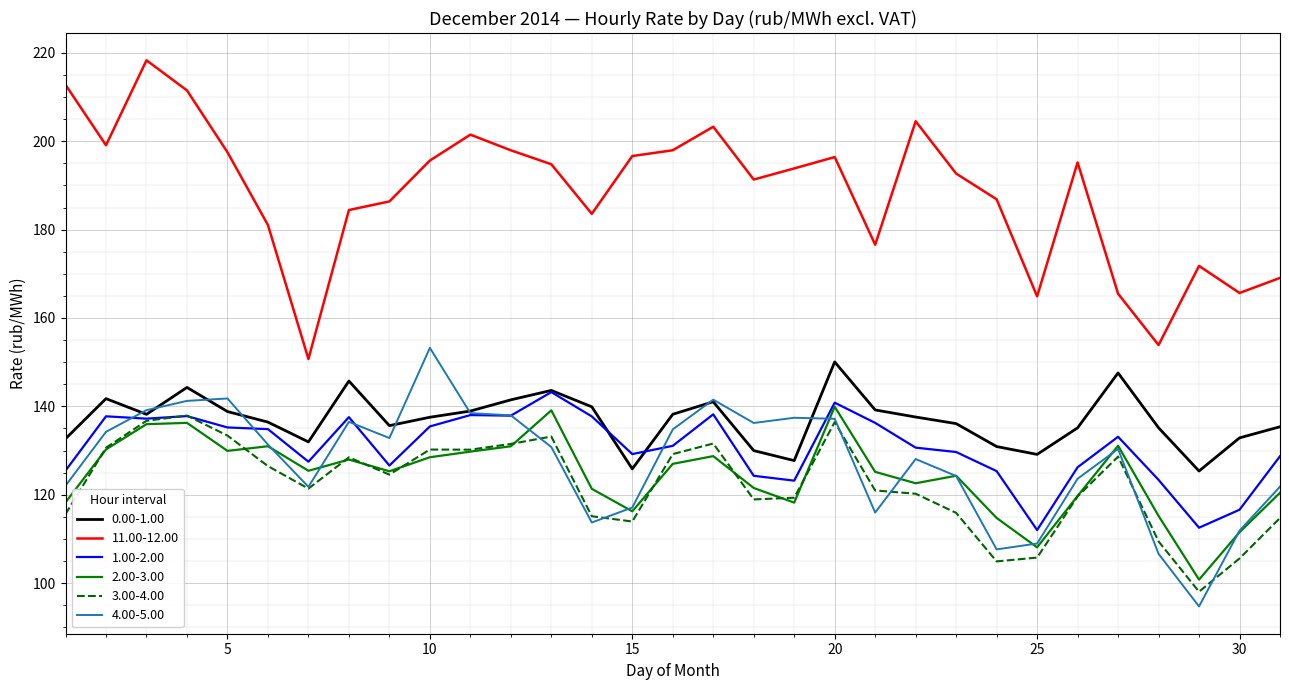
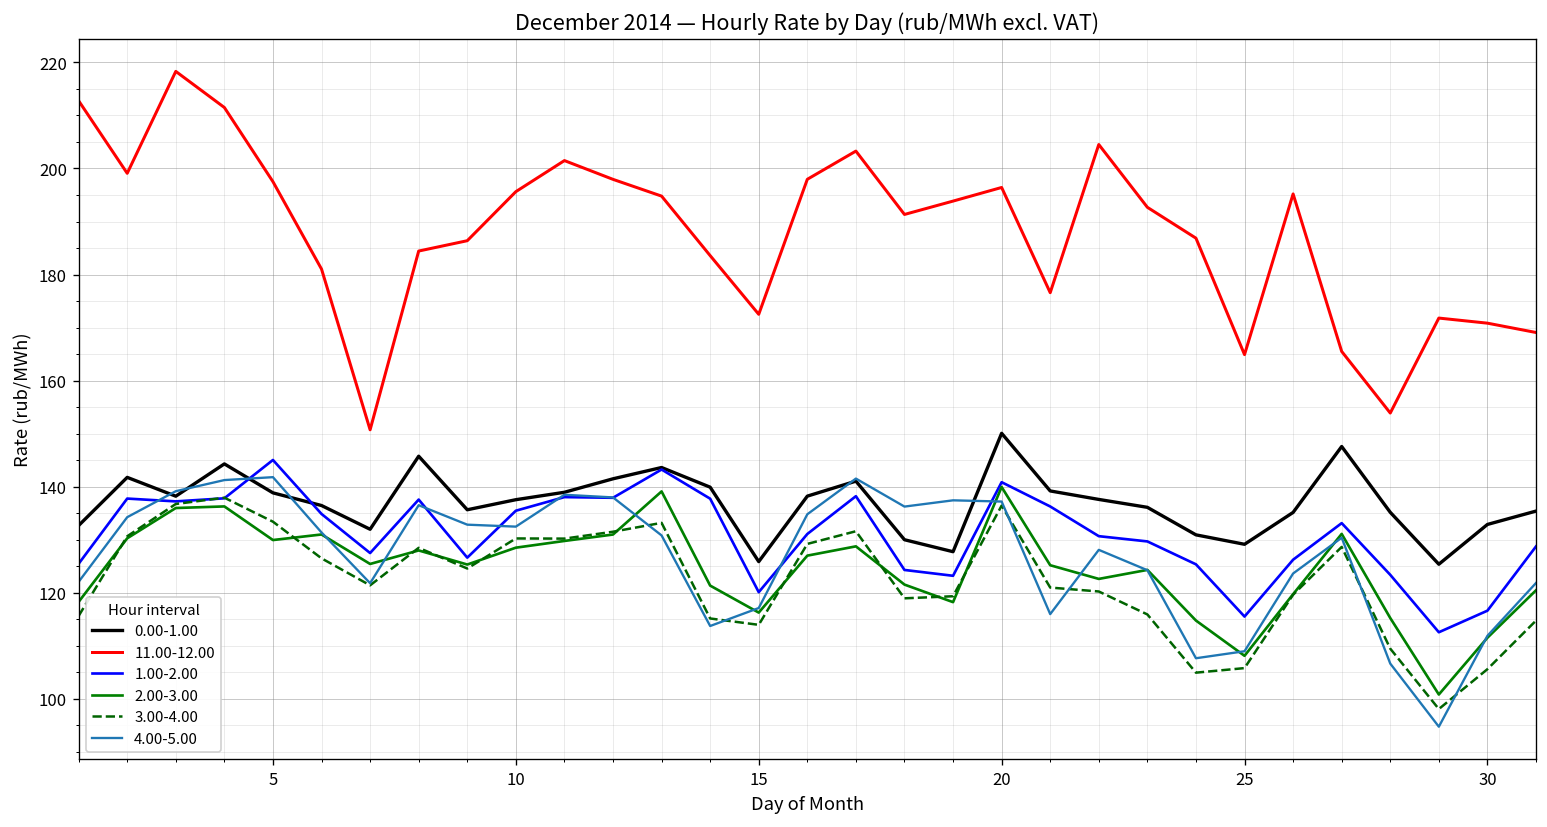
1.00-2.00, 5: 135 -> 145
4.00-5.00, 10: 153 -> 132
11.00-12.00, 15: 197 -> 173
1.00-2.00, 15: 129 -> 120
1.00-2.00, 25: 112 -> 116
11.00-12.00, 30: 166 -> 171
